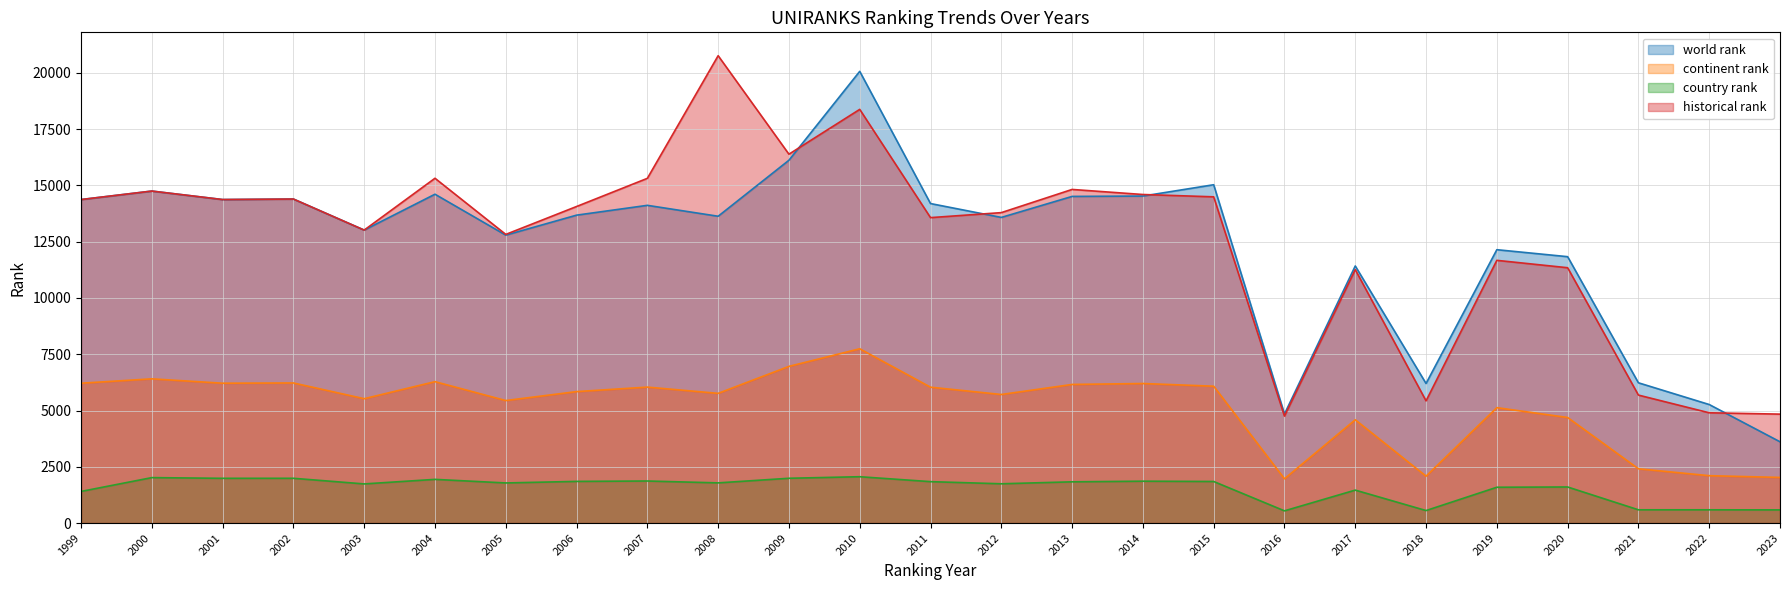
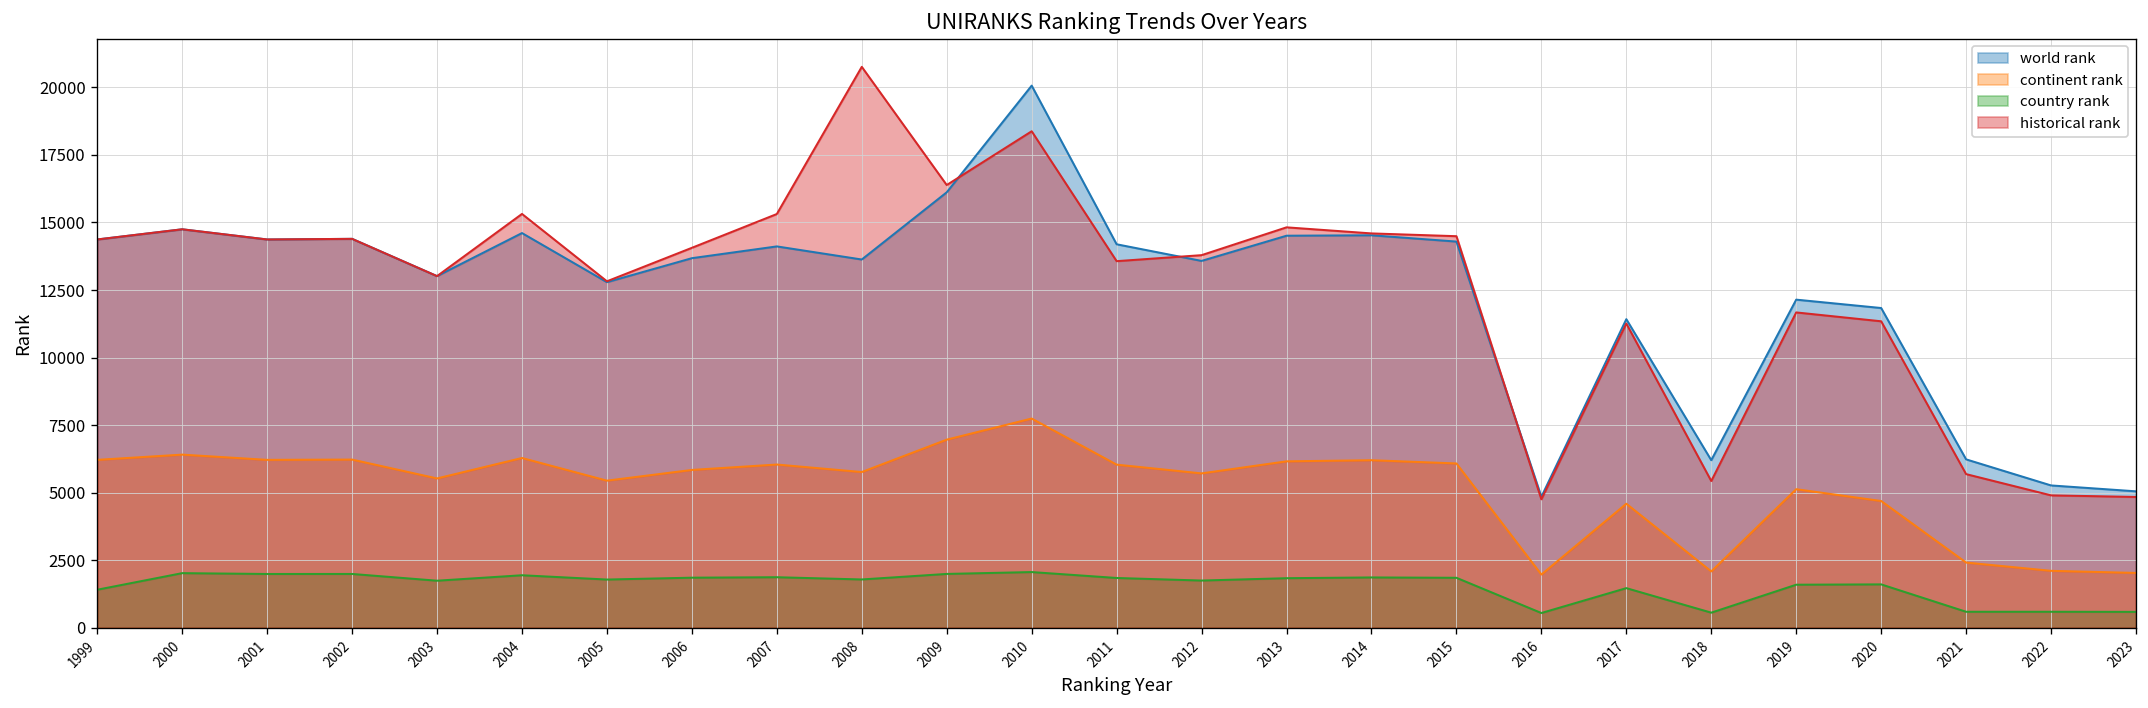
world rank, 2015: 15000 -> 14300
world rank, 2023: 3600 -> 5000
